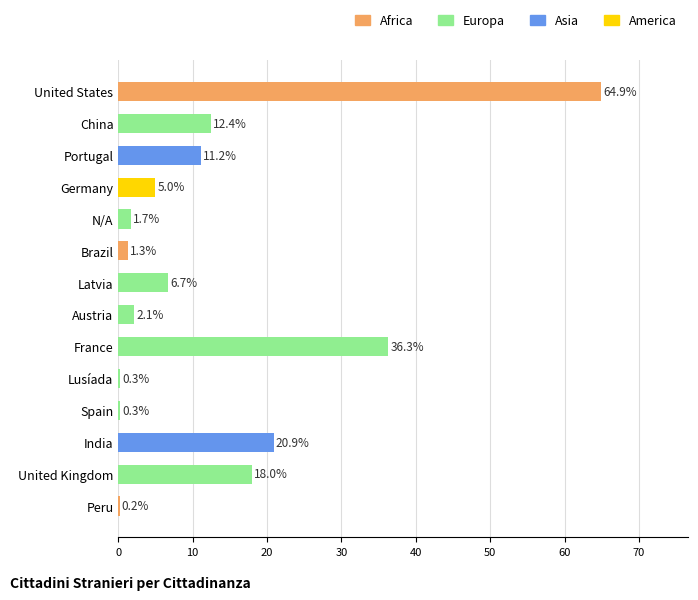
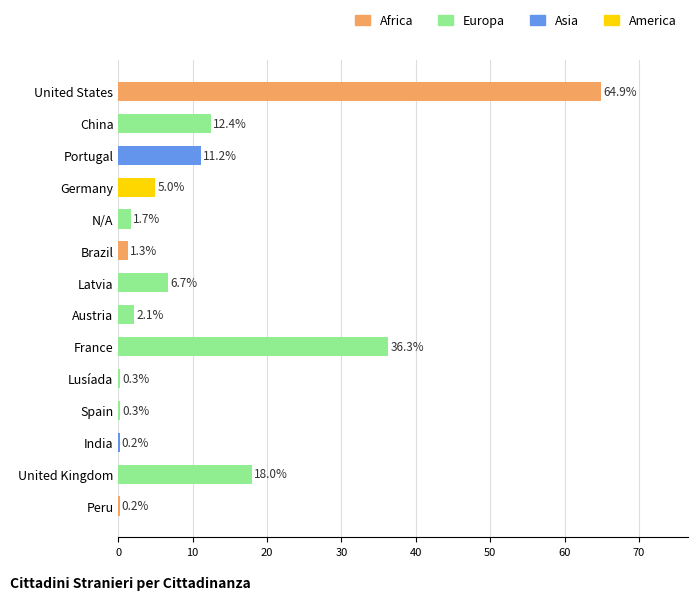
India: 20.9% -> 0.2%
